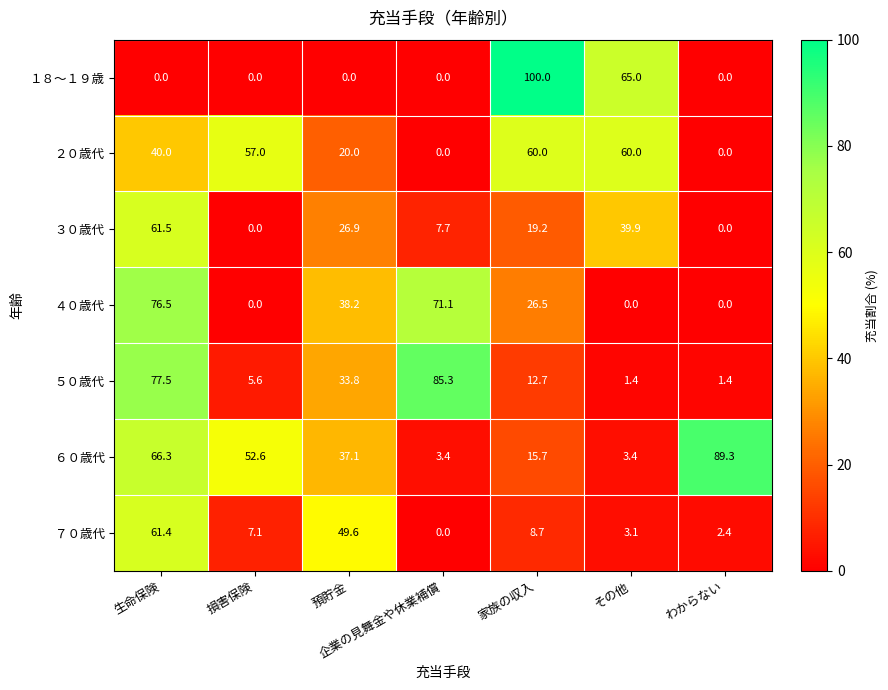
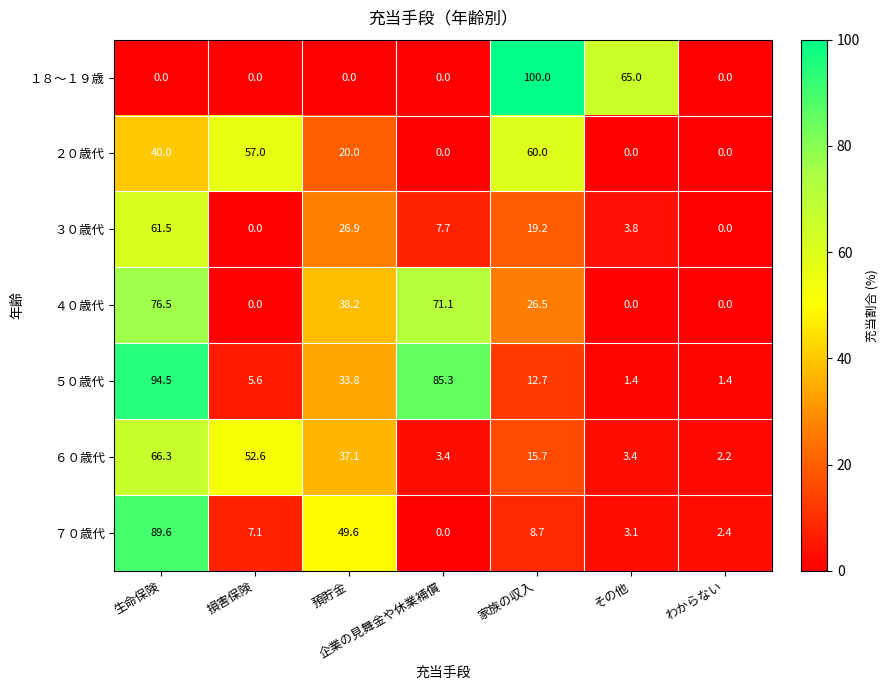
２０歳代, その他: 60.0 -> 0.0
３０歳代, その他: 39.9 -> 3.8
５０歳代, 生命保険: 77.5 -> 94.5
６０歳代, わからない: 89.3 -> 2.2
７０歳代, 生命保険: 61.4 -> 89.6
